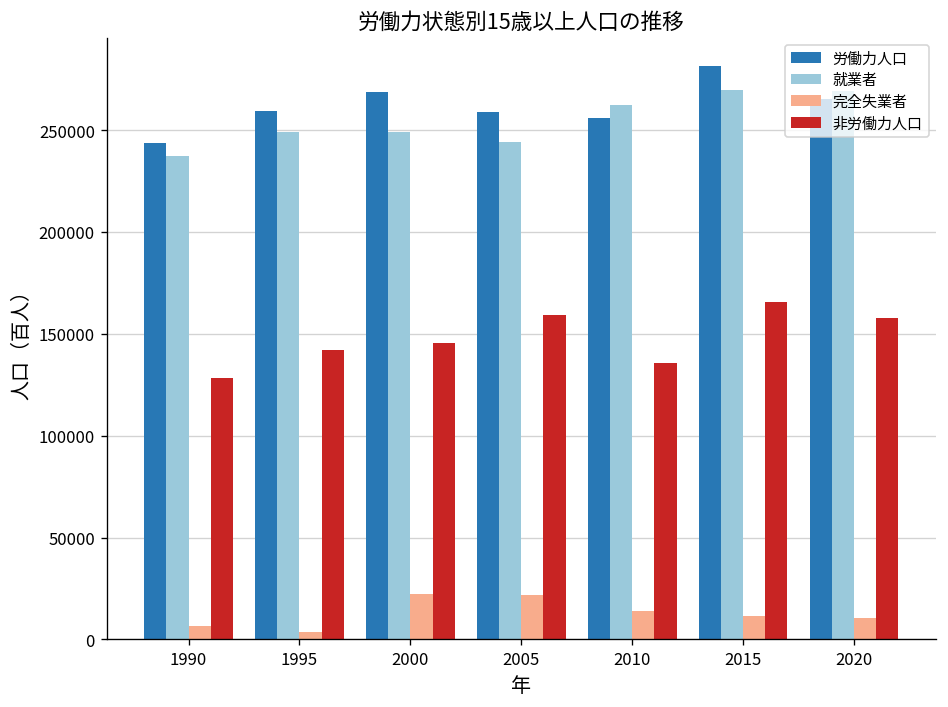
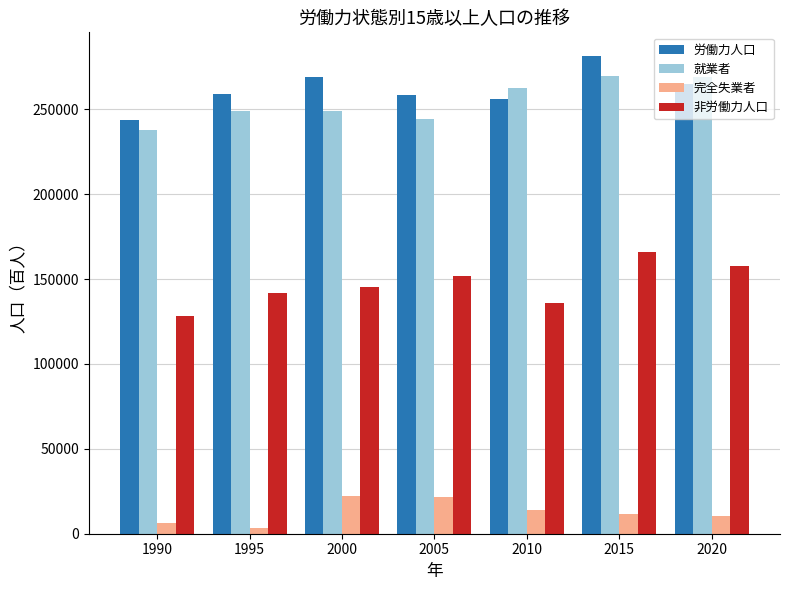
非労働力人口, 2005: 159000 -> 152000
